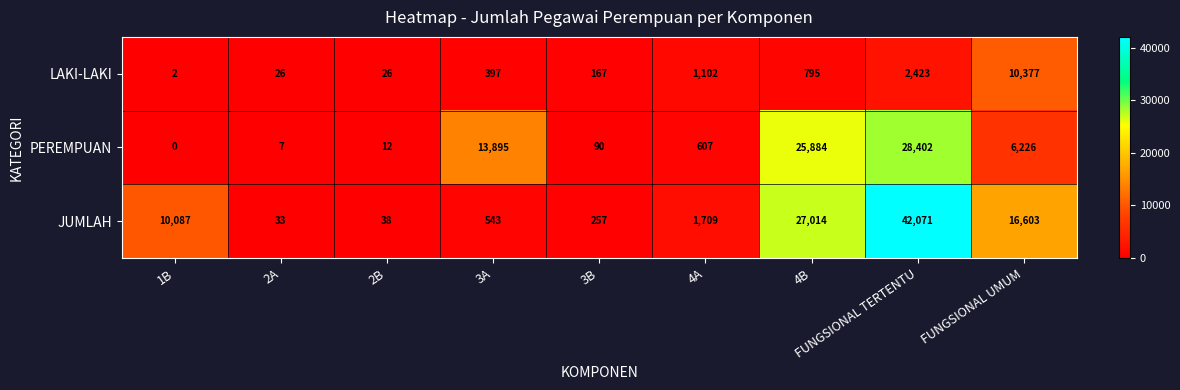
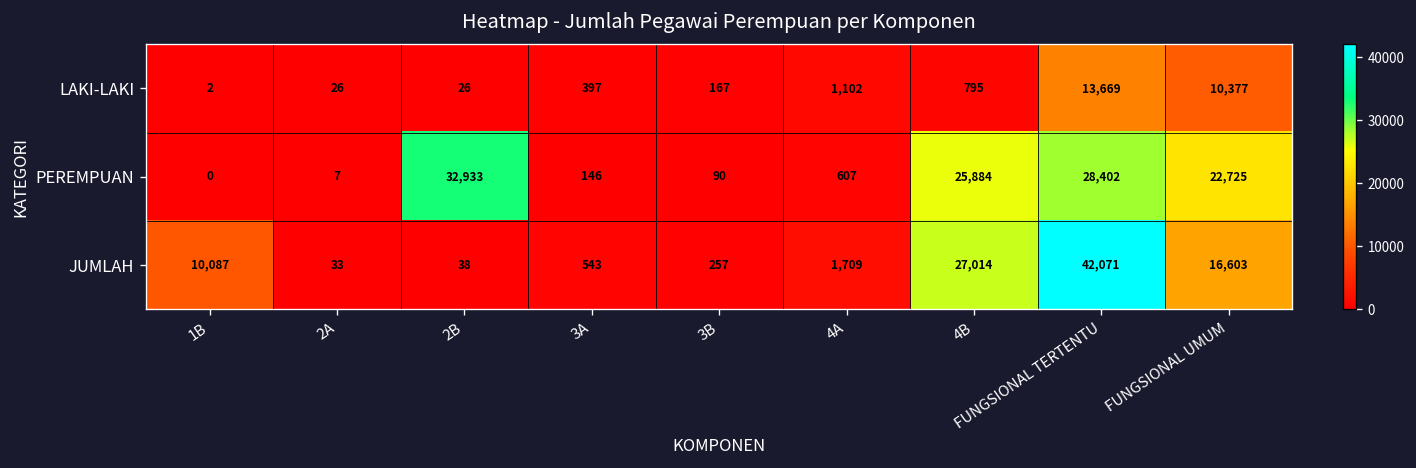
LAKI-LAKI, FUNGSIONAL TERTENTU: 2,423 -> 13,669
PEREMPUAN, 2B: 12 -> 32,933
PEREMPUAN, 3A: 13,895 -> 146
PEREMPUAN, FUNGSIONAL UMUM: 6,226 -> 22,725
